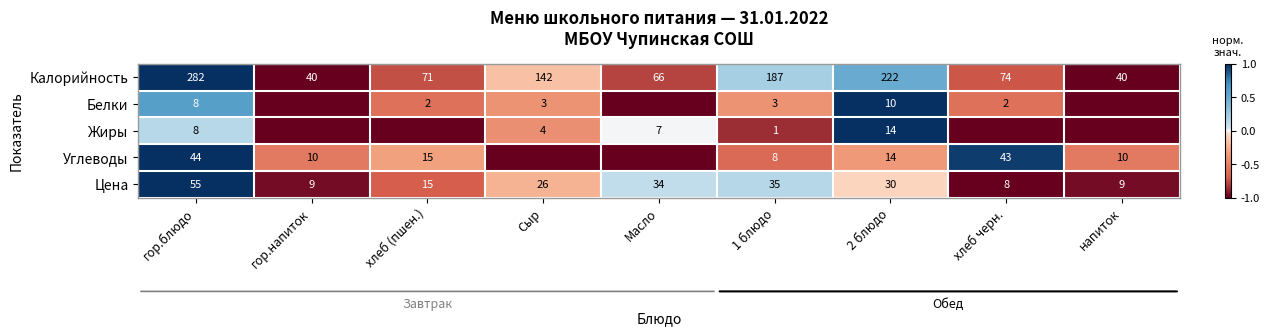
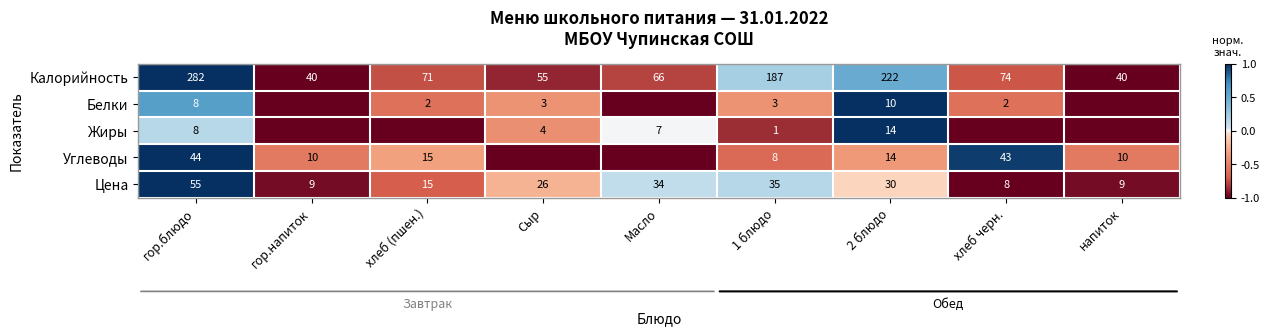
Калорийность, Сыр: 142 -> 55
